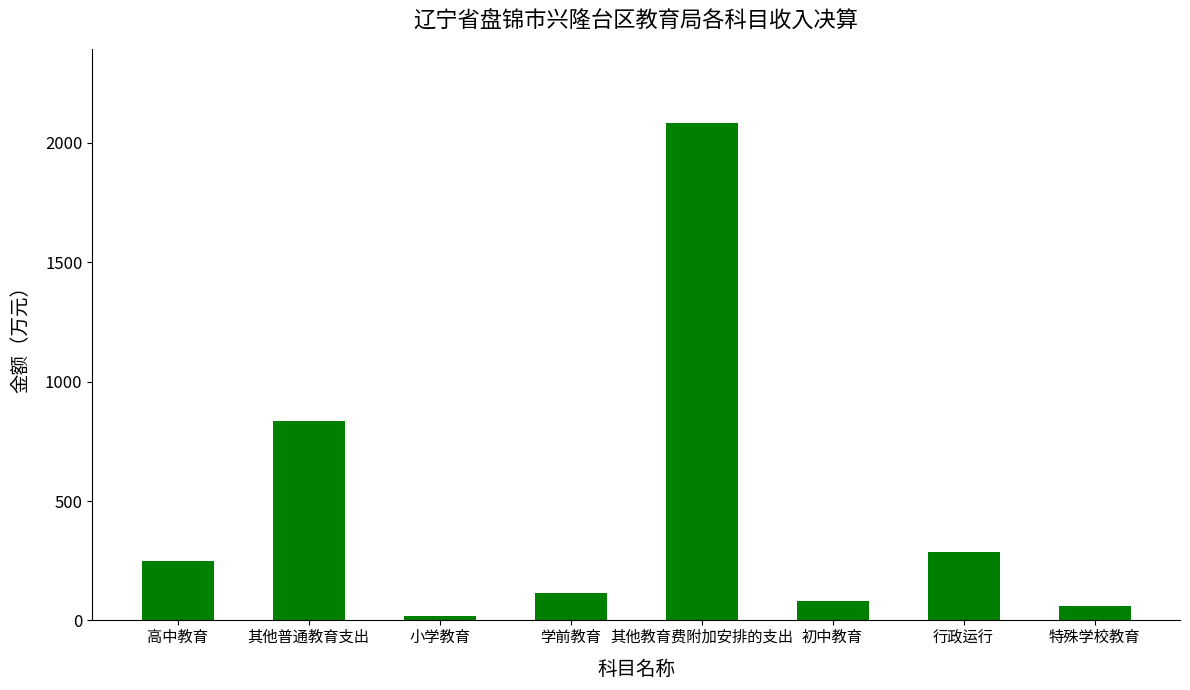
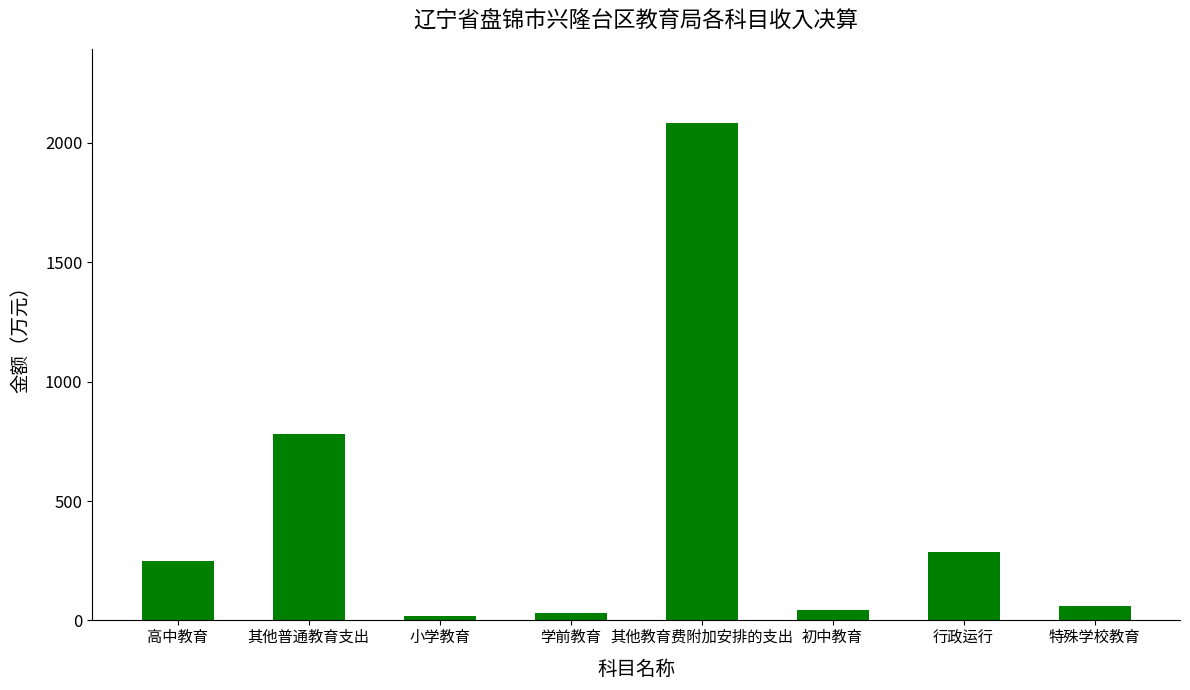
其他普通教育支出: 830 -> 780
学前教育: 110 -> 30
初中教育: 80 -> 40
